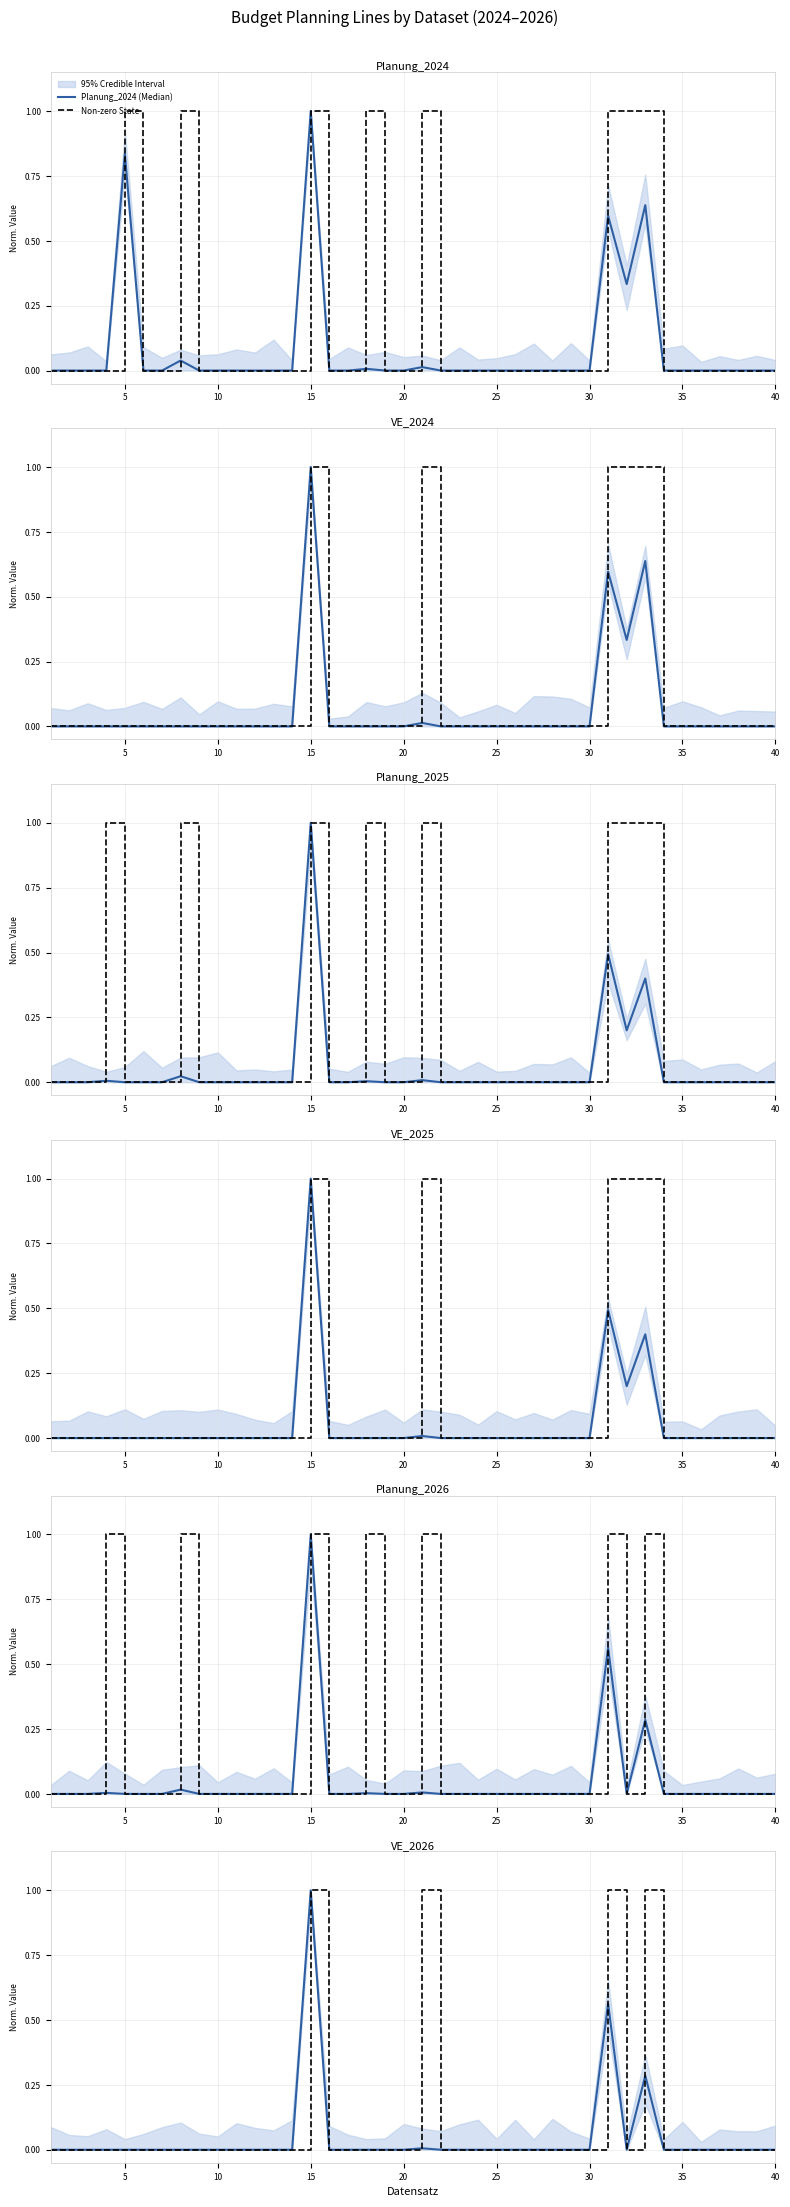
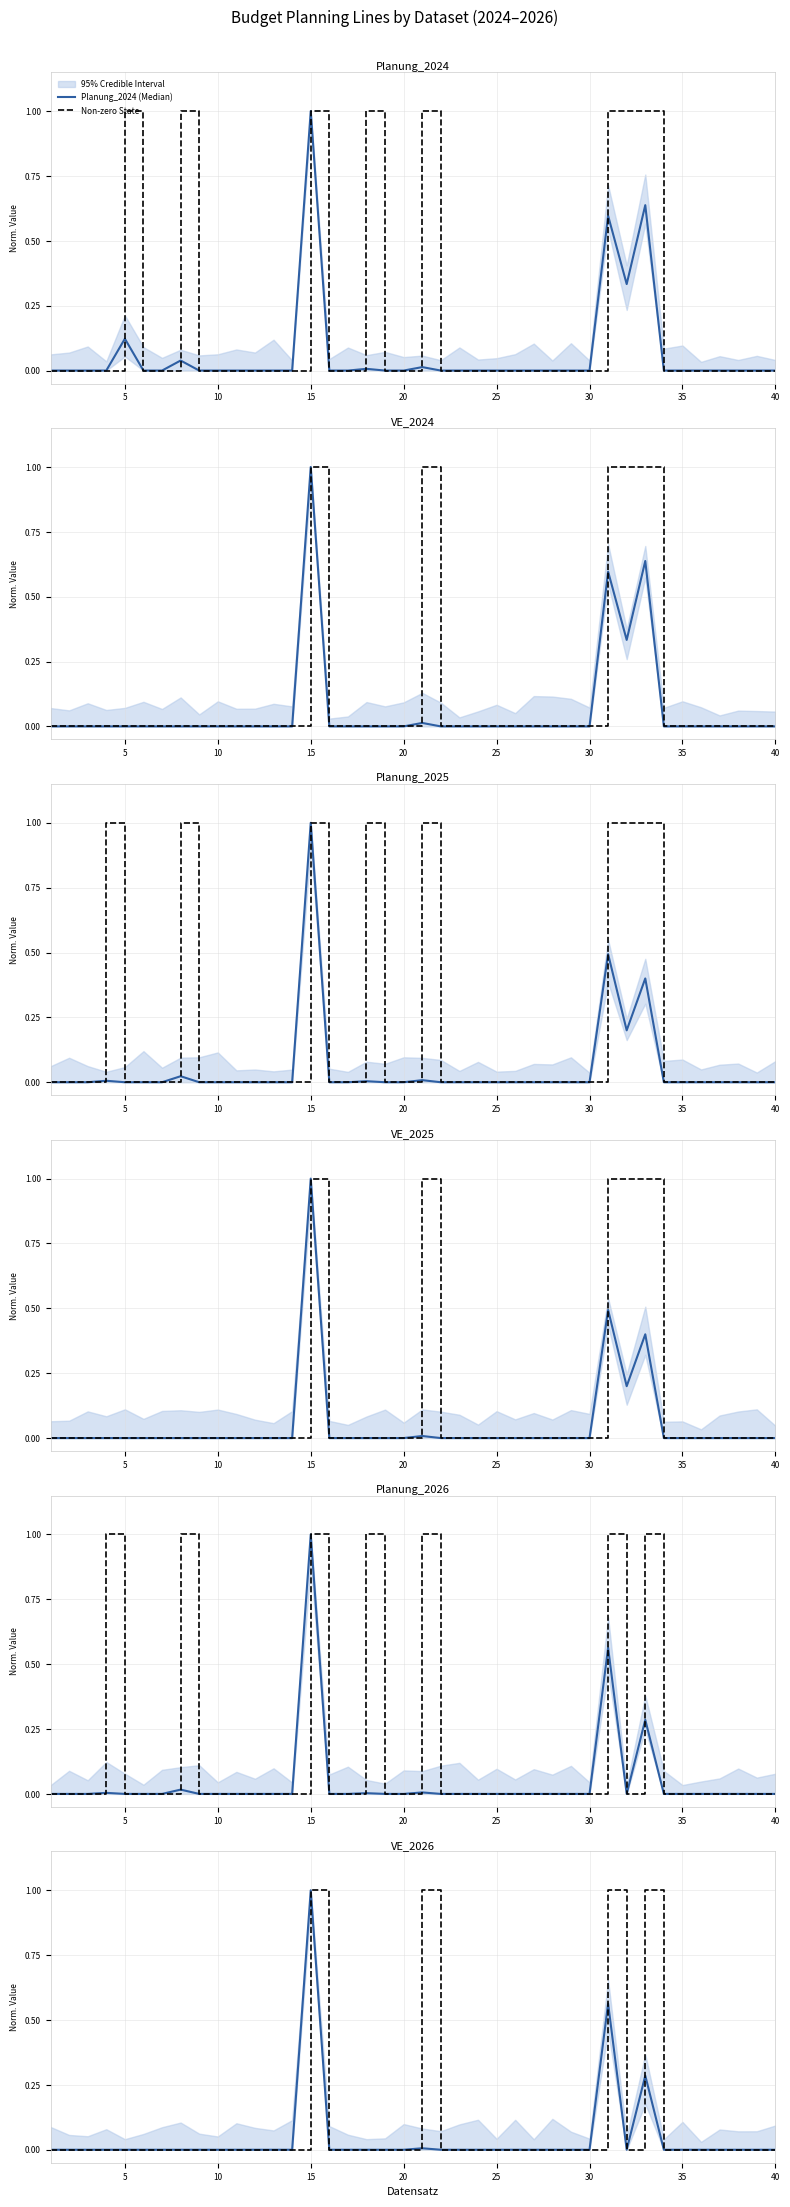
Planung_2024, Planung_2024 (Median), 5: 0.83 -> 0.12
